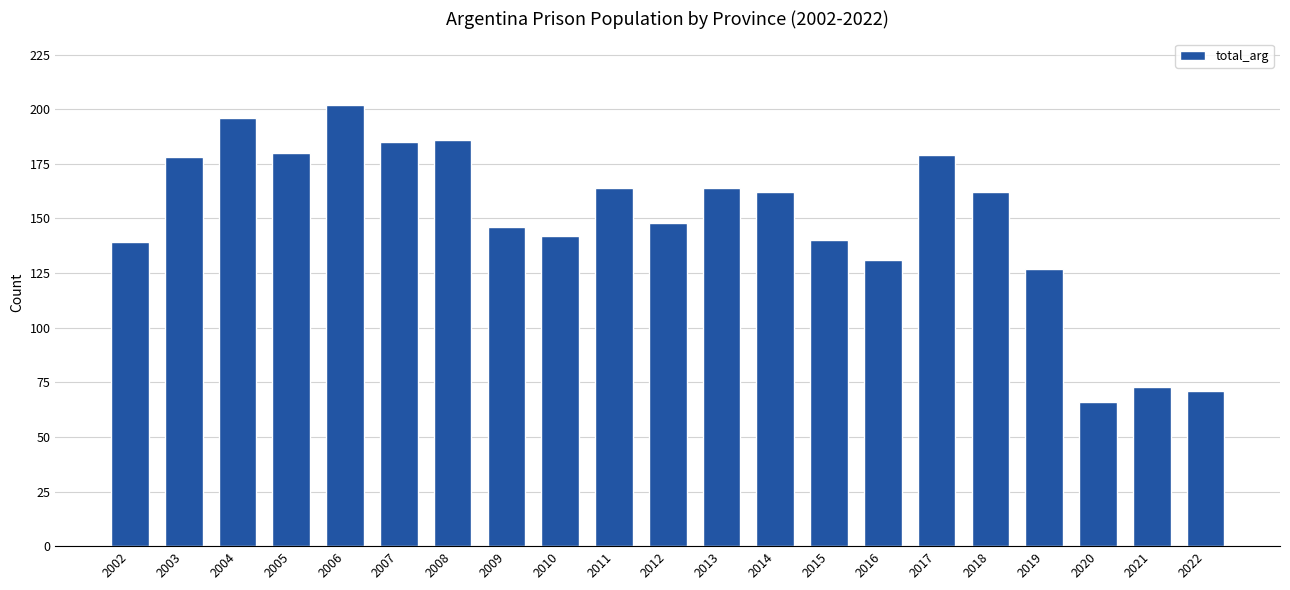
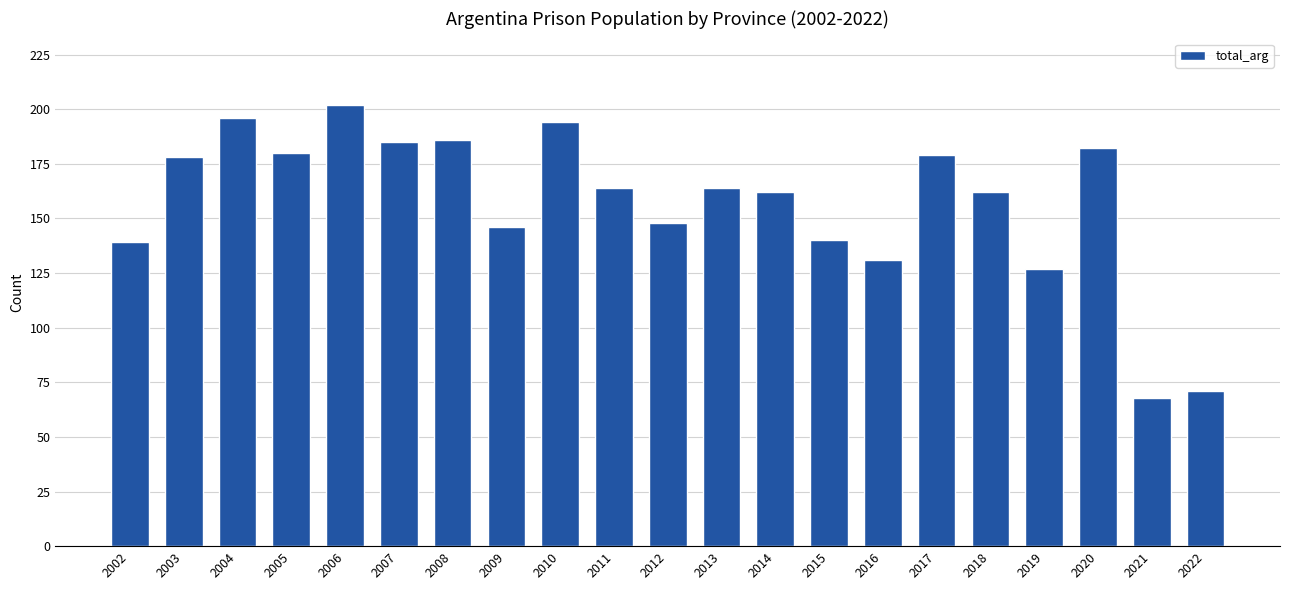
2010: 142 -> 194
2020: 66 -> 182
2021: 73 -> 68
